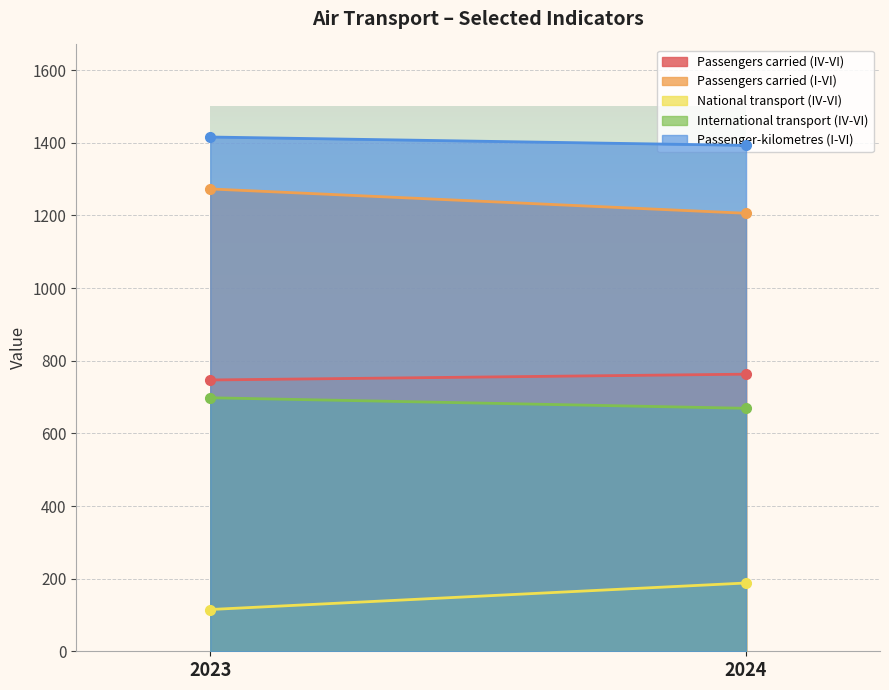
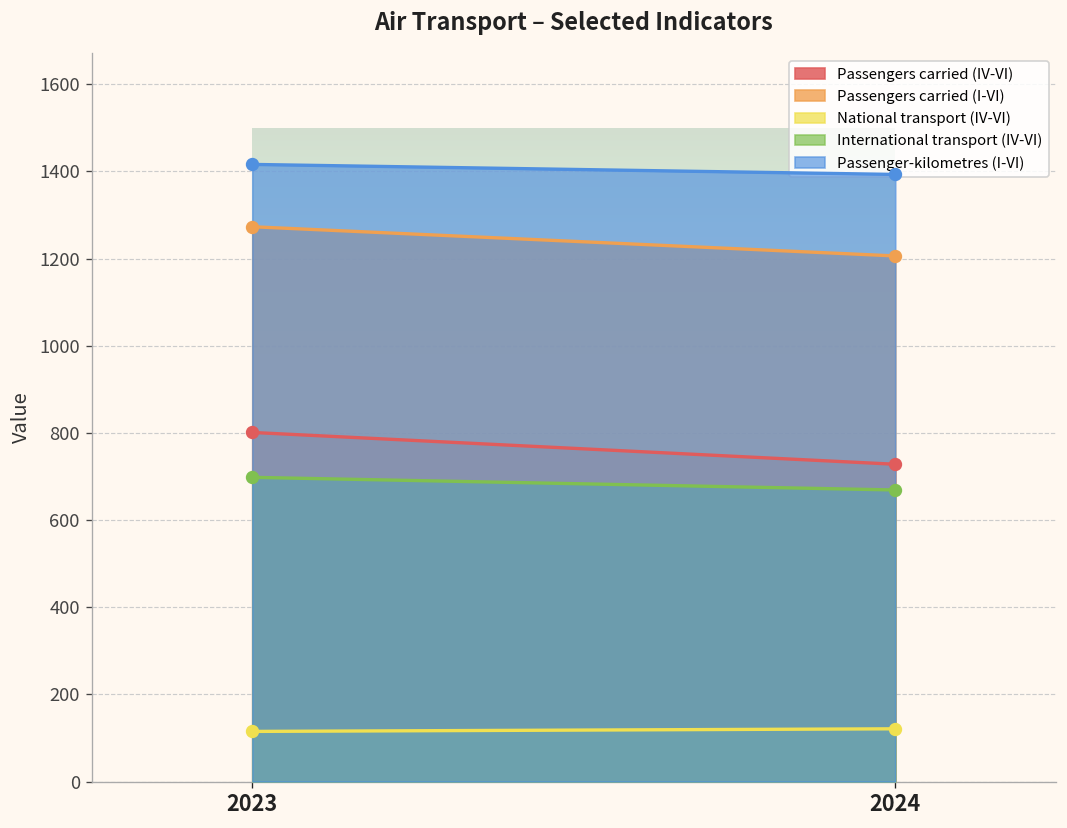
Passengers carried (IV-VI), 2023: 750 -> 800
Passengers carried (IV-VI), 2024: 760 -> 730
National transport (IV-VI), 2024: 190 -> 120
